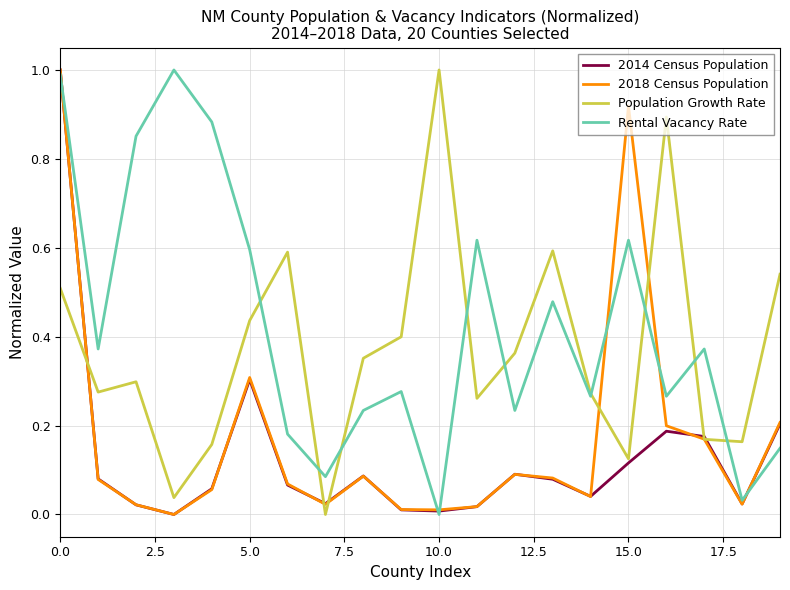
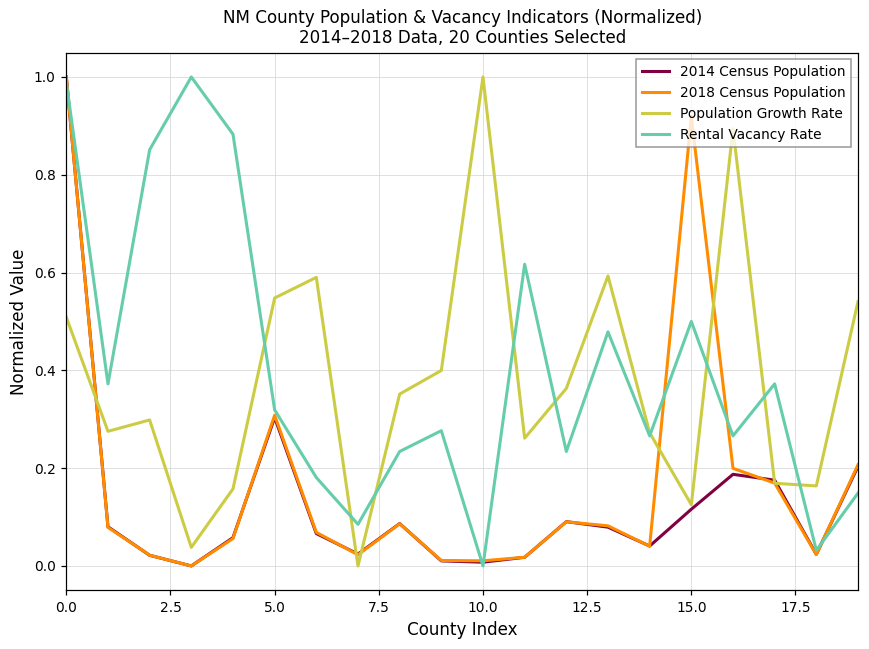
Population Growth Rate, 5.0: 0.44 -> 0.55
Rental Vacancy Rate, 5.0: 0.60 -> 0.32
Rental Vacancy Rate, 15.0: 0.62 -> 0.50
